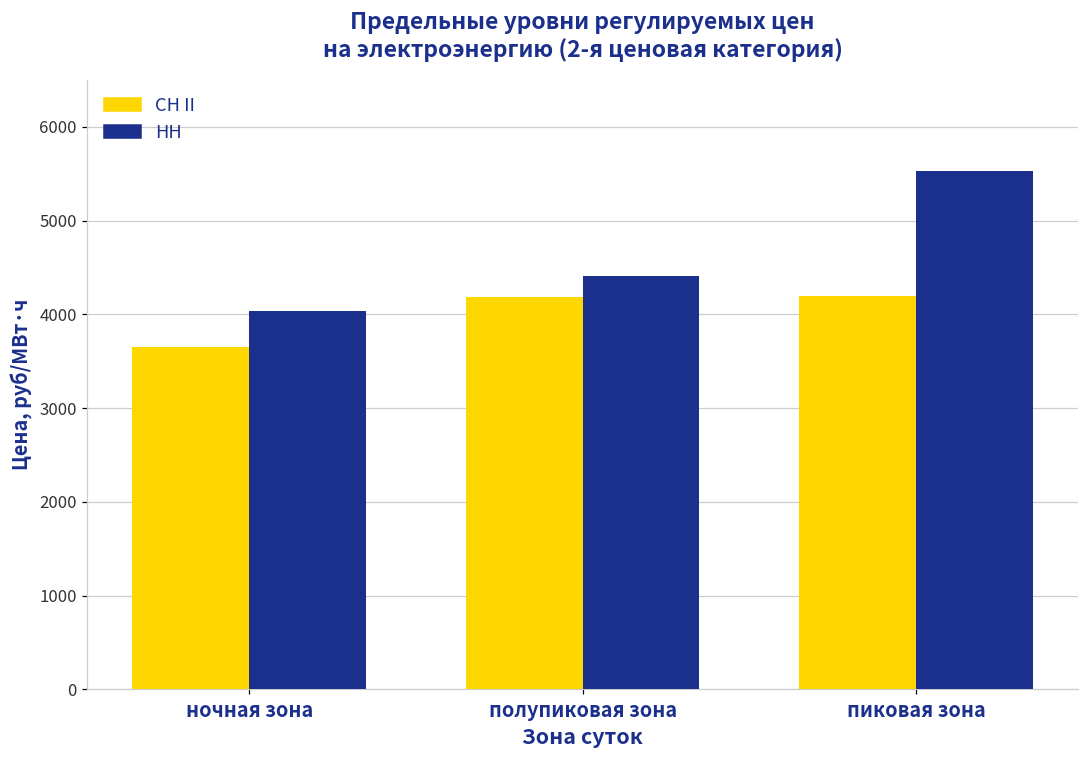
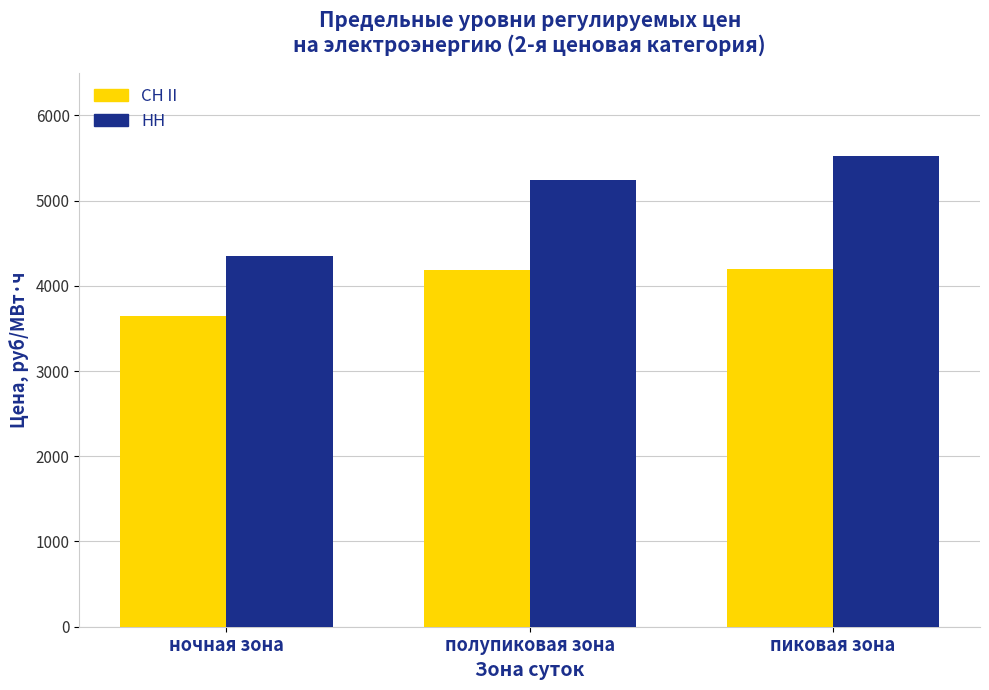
НН, ночная зона: 4000 -> 4300
НН, полупиковая зона: 4400 -> 5200
